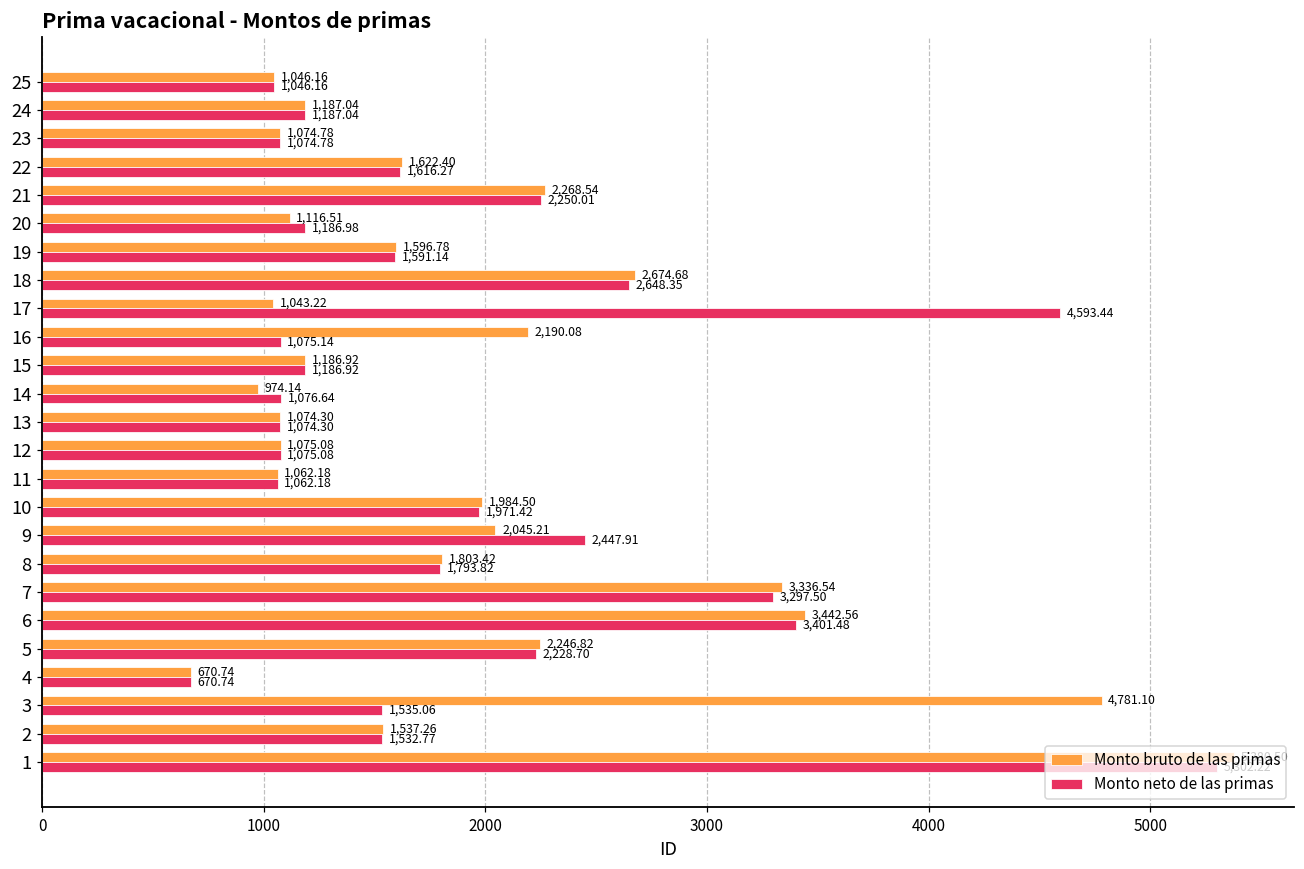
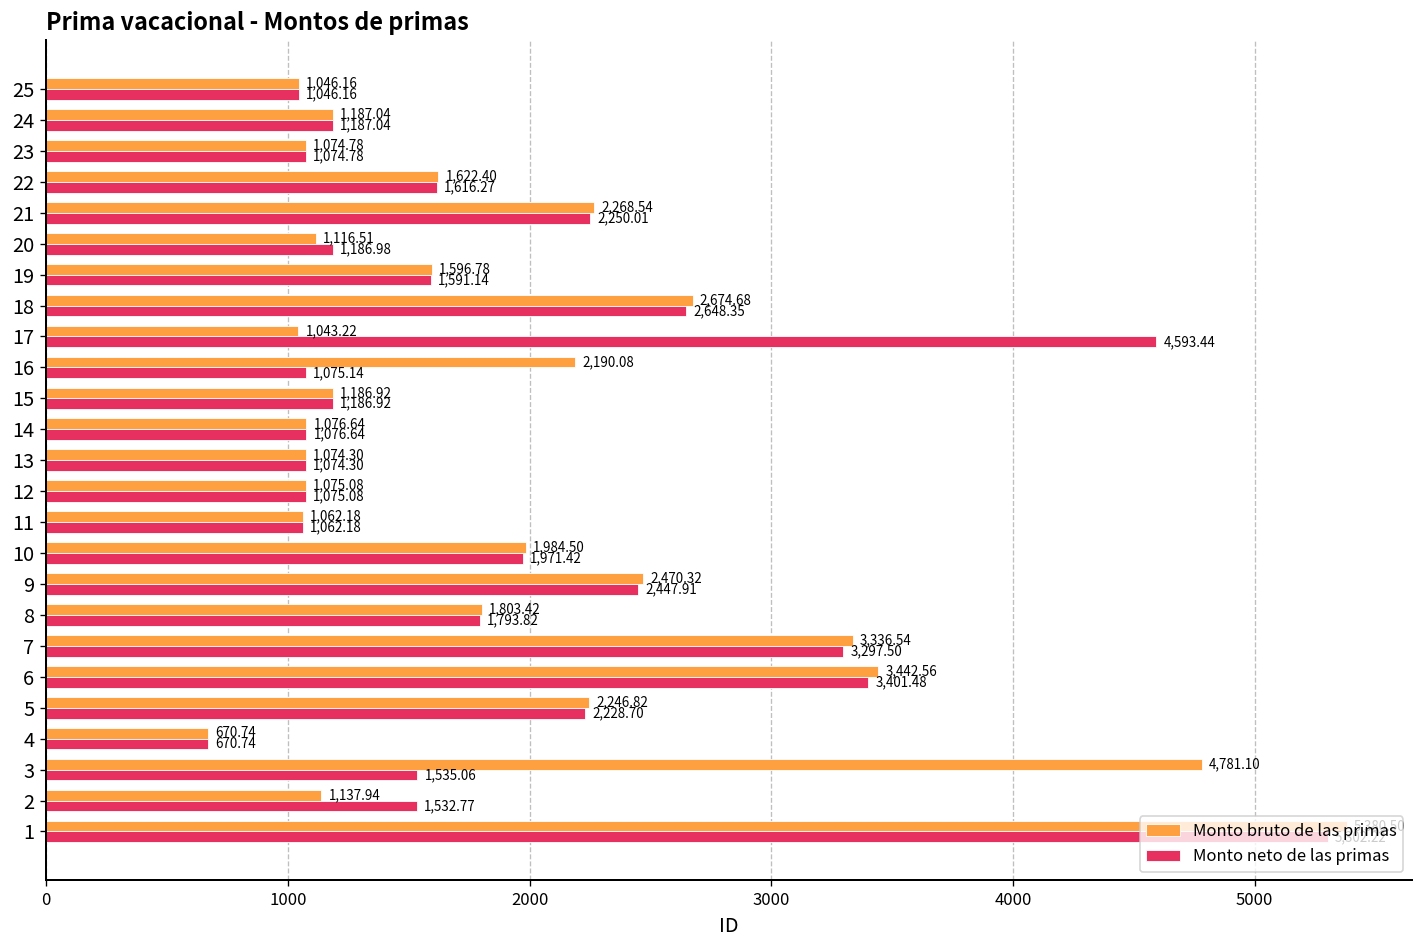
Monto bruto de las primas, 14: 974.14 -> 1,076.64
Monto bruto de las primas, 9: 2,045.21 -> 2,470.32
Monto bruto de las primas, 2: 1,537.26 -> 1,137.94
